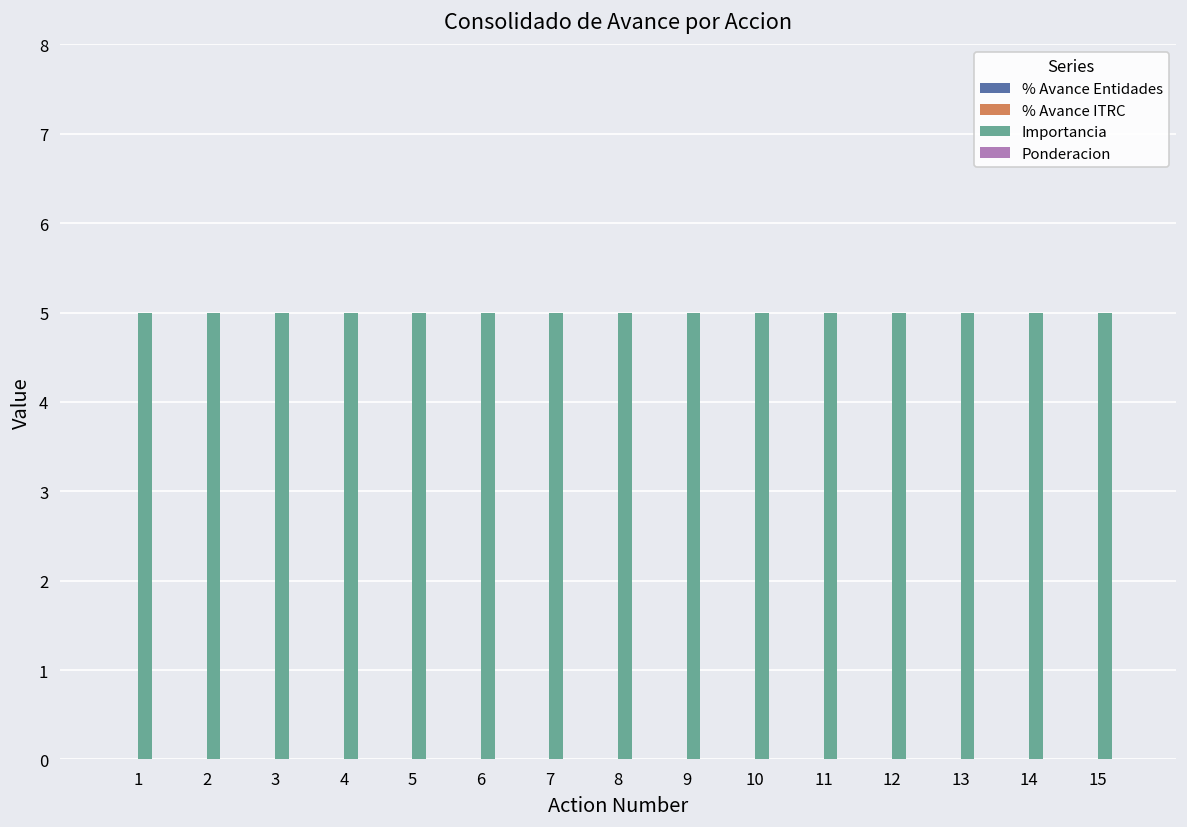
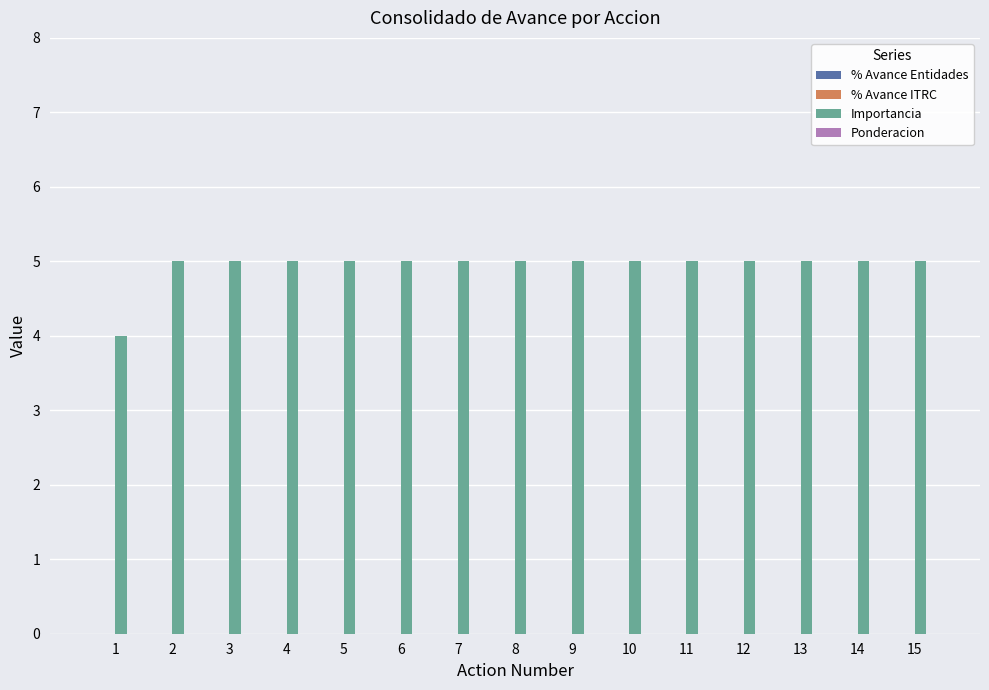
Importancia, 1: 5 -> 4
